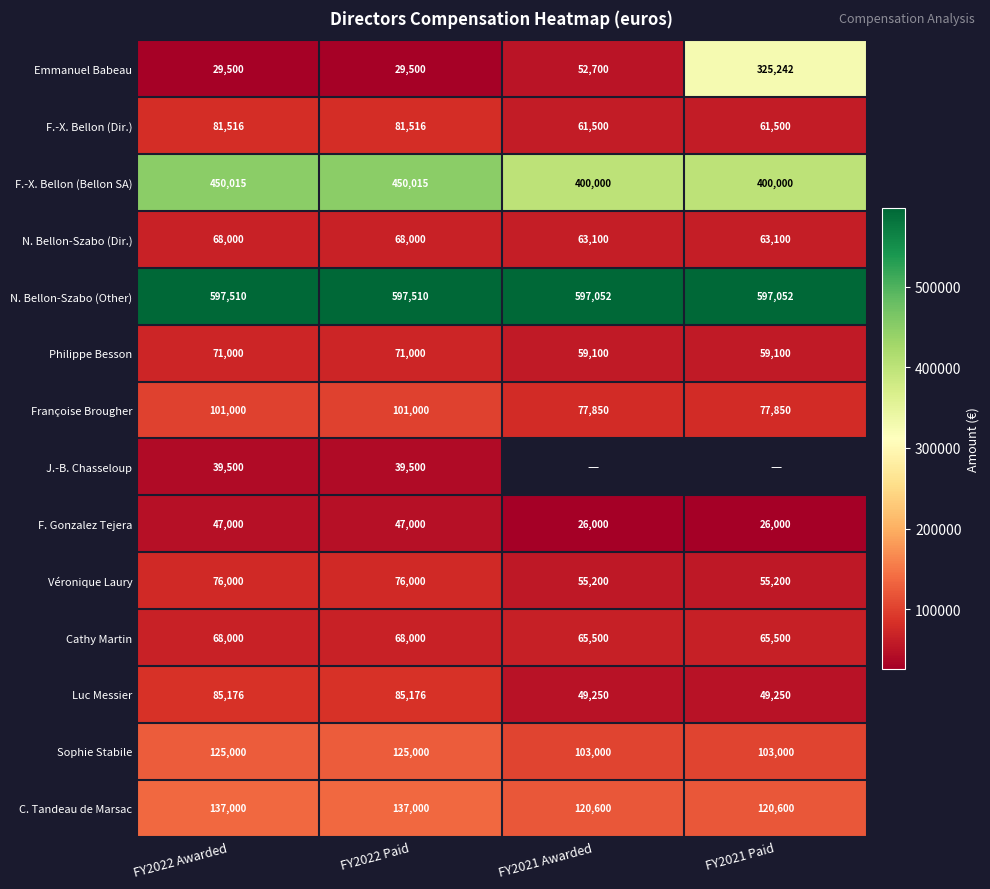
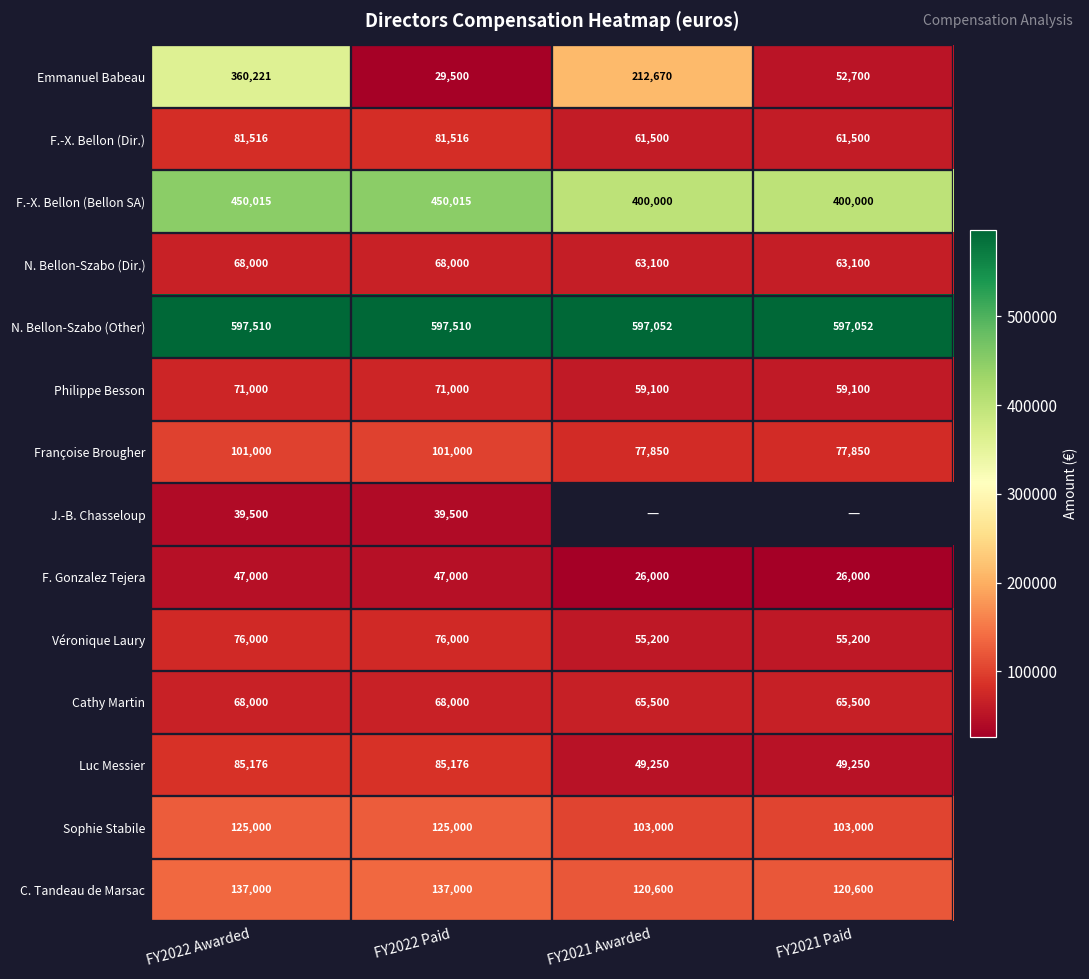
Emmanuel Babeau, FY2022 Awarded: 29,500 -> 360,221
Emmanuel Babeau, FY2021 Awarded: 52,700 -> 212,670
Emmanuel Babeau, FY2021 Paid: 325,242 -> 52,700
